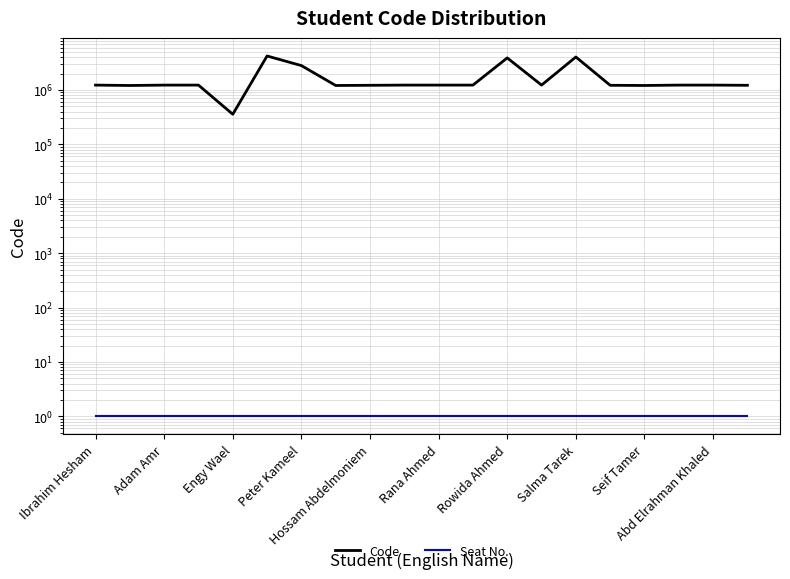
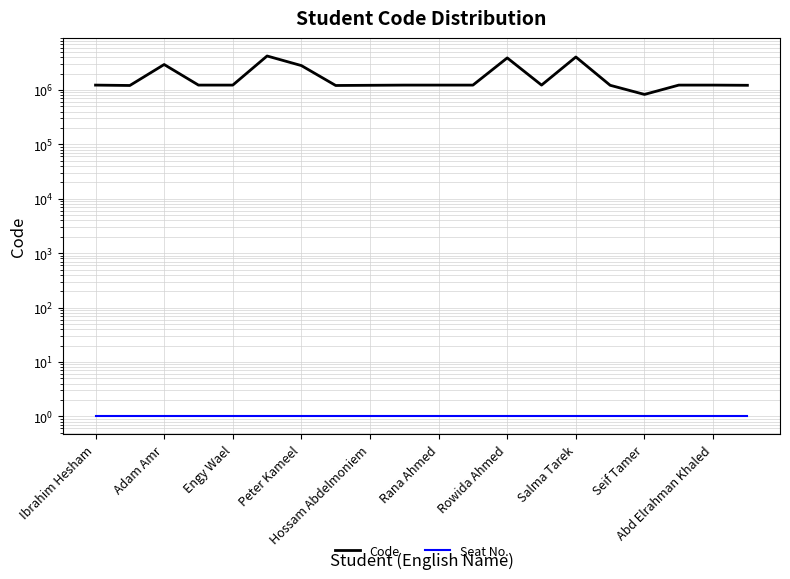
Code, Adam Amr: 1200000 -> 3000000
Code, Engy Wael: 400000 -> 1200000
Code, Seif Tamer: 1200000 -> 800000
